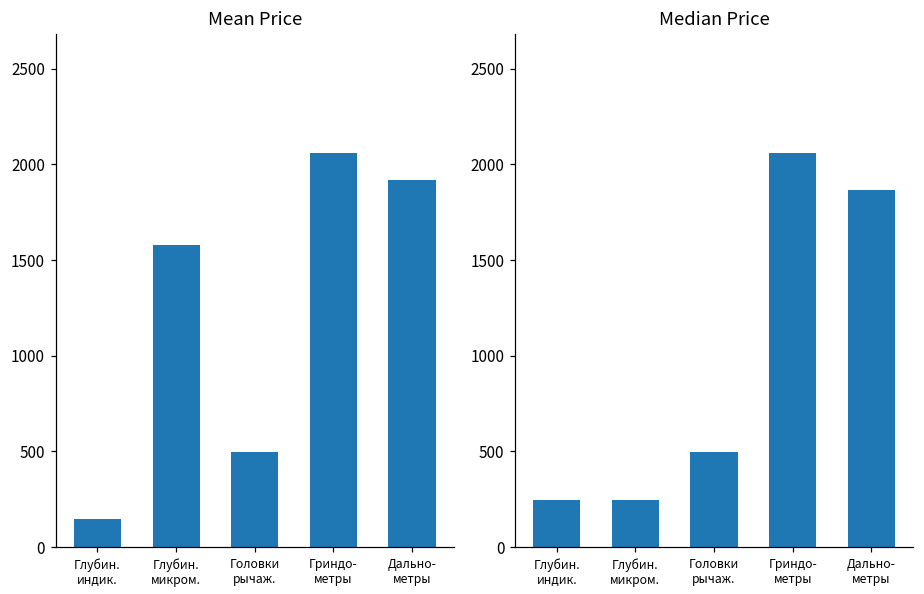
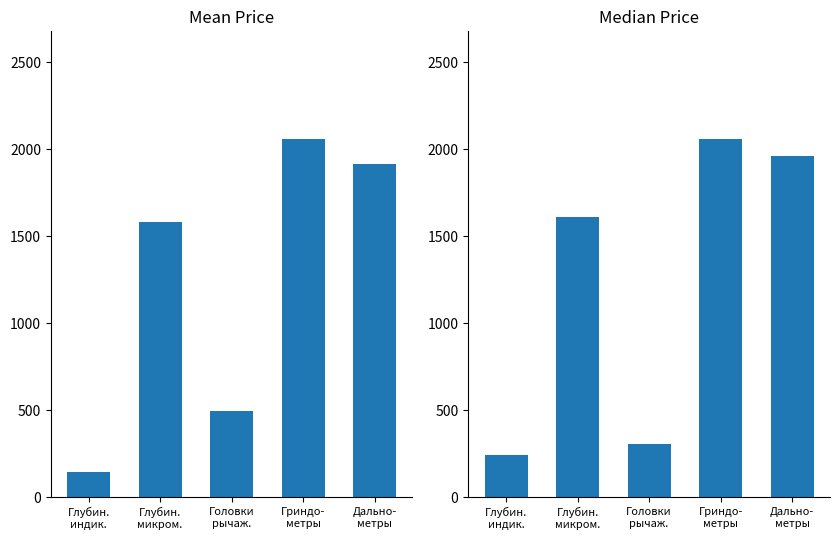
Median Price, Глубин. микром.: 250 -> 1610
Median Price, Головки рычаж.: 500 -> 310
Median Price, Дально- метры: 1870 -> 1960
